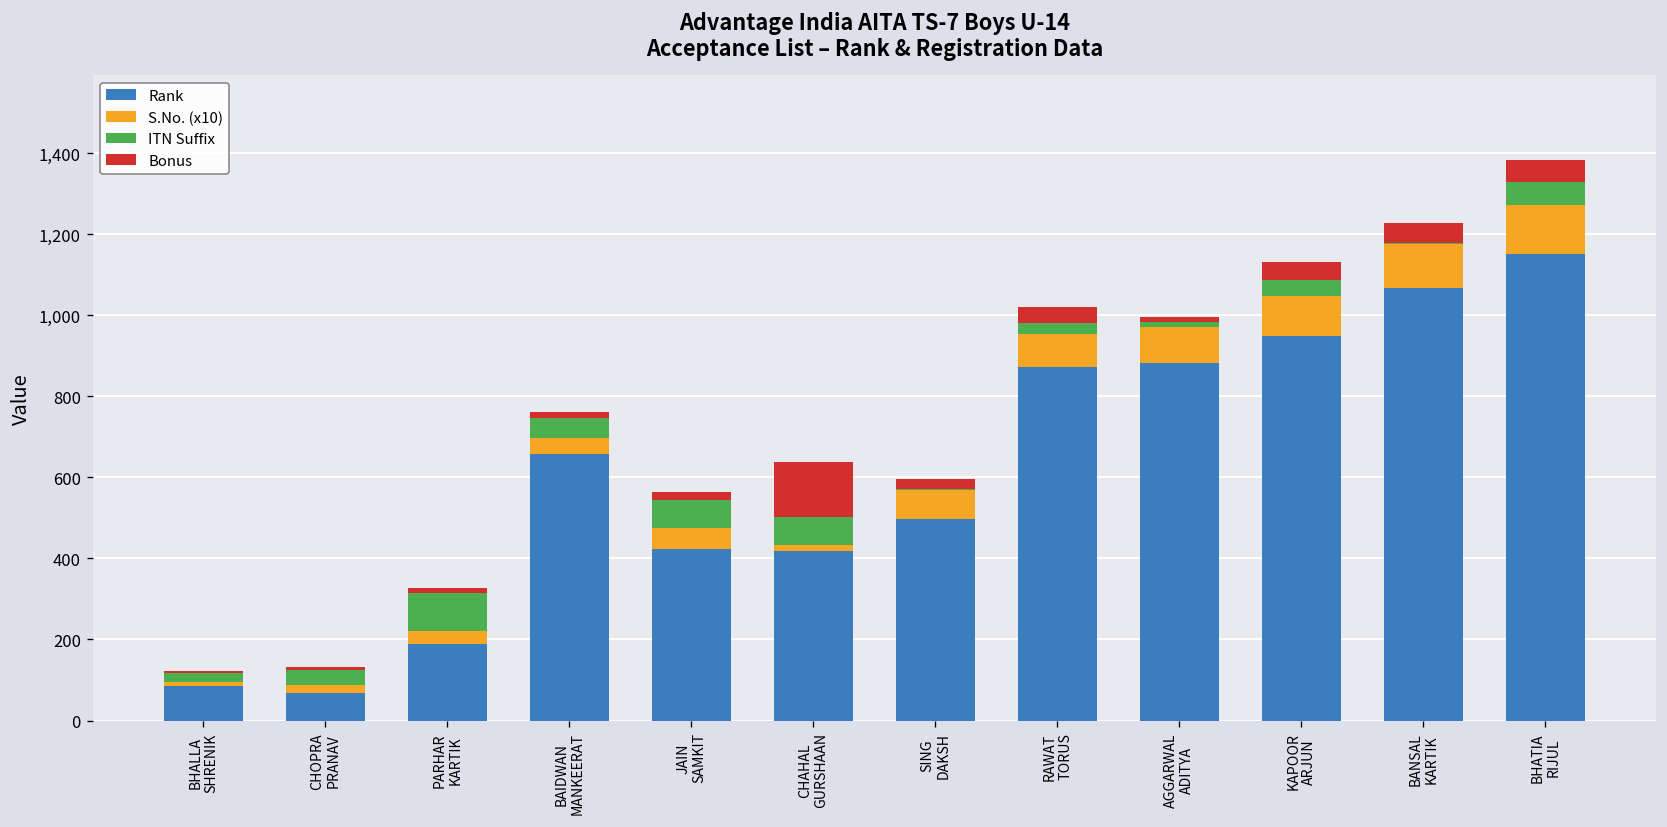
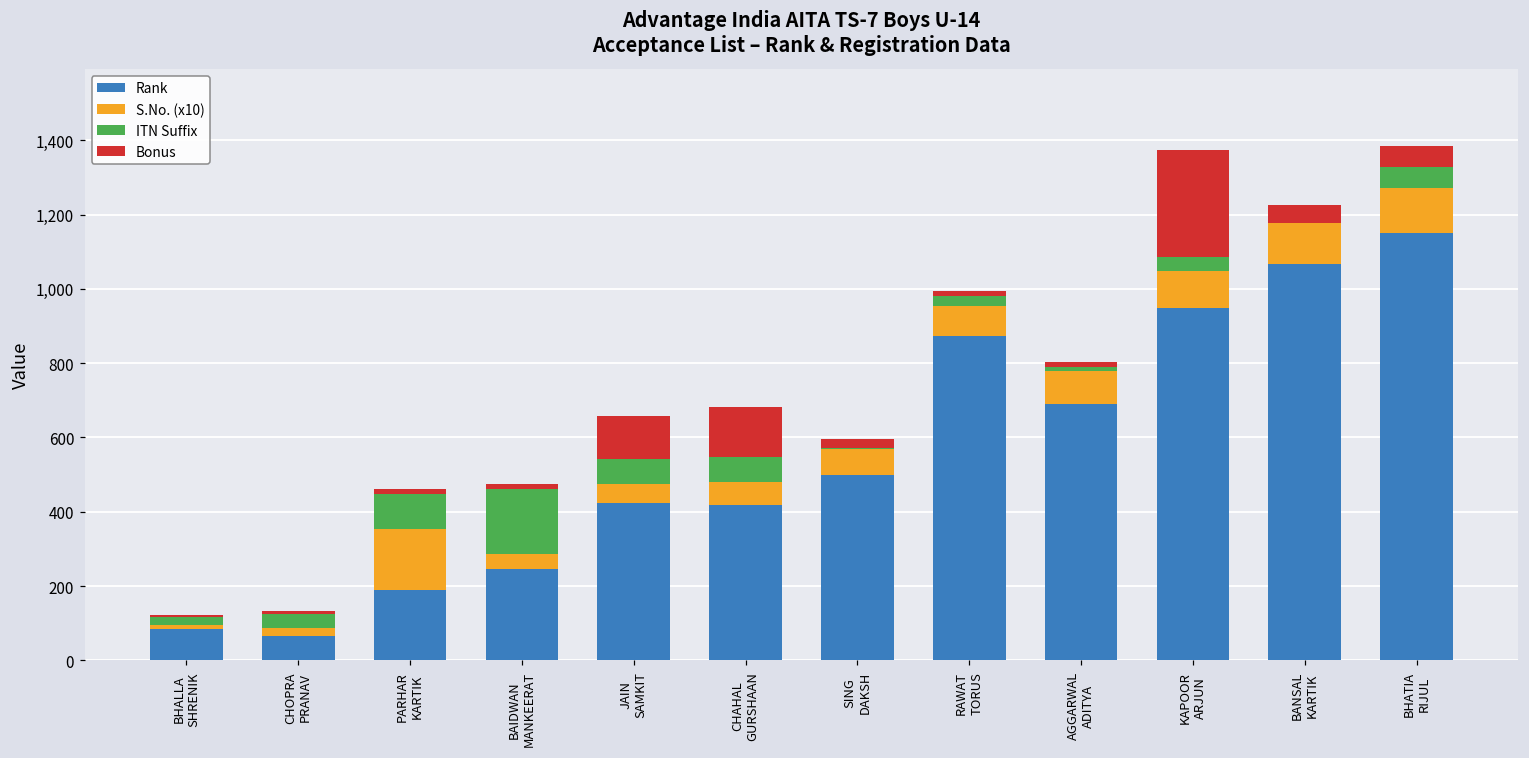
S.No. (x10), PARHAR KARTIK: 30 -> 170
Rank, BAIDWAN MANKEERAT: 660 -> 250
ITN Suffix, BAIDWAN MANKEERAT: 50 -> 170
Bonus, JAIN SAMKIT: 20 -> 110
S.No. (x10), CHAHAL GURSHAAN: 10 -> 60
Bonus, RAWAT TORUS: 40 -> 10
Rank, AGGARWAL ADITYA: 880 -> 690
Bonus, KAPOOR ARJUN: 50 -> 290
